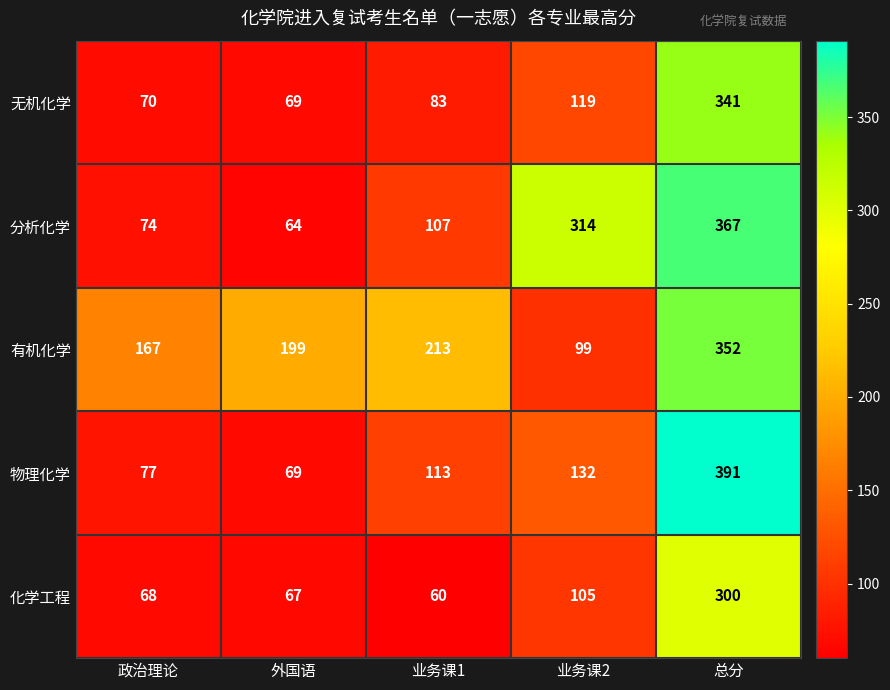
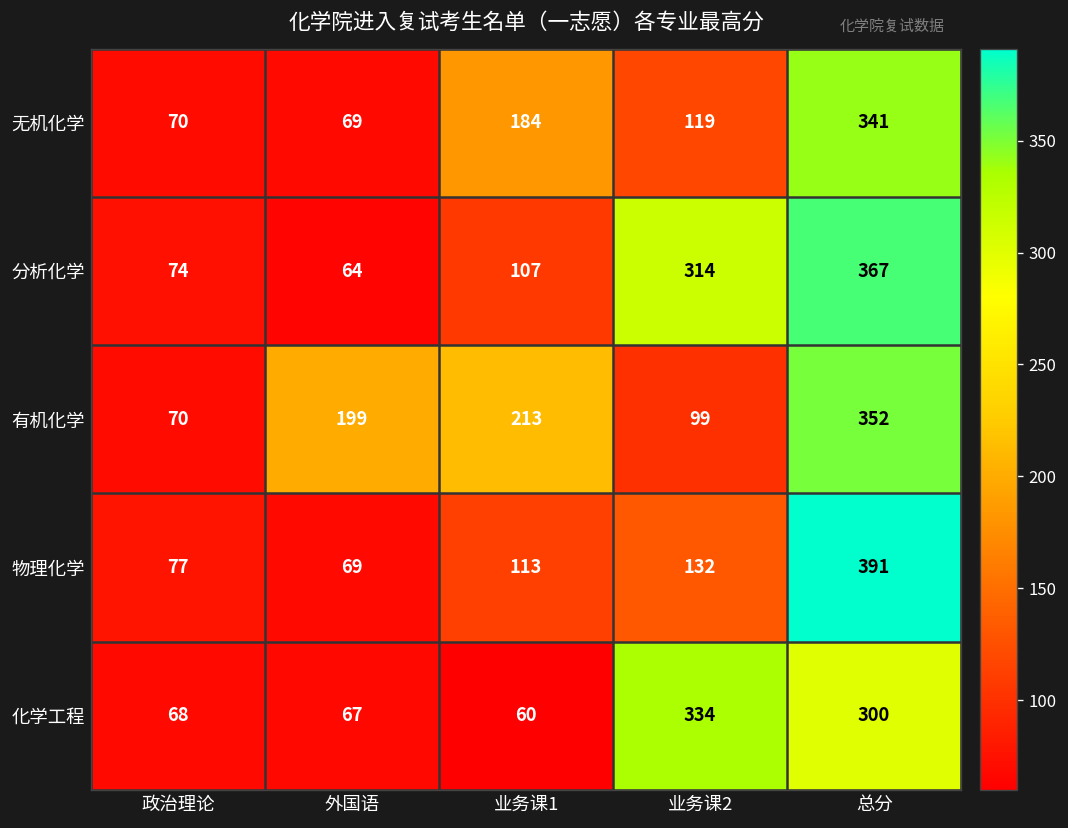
无机化学, 业务课1: 83 -> 184
有机化学, 政治理论: 167 -> 70
化学工程, 业务课2: 105 -> 334
